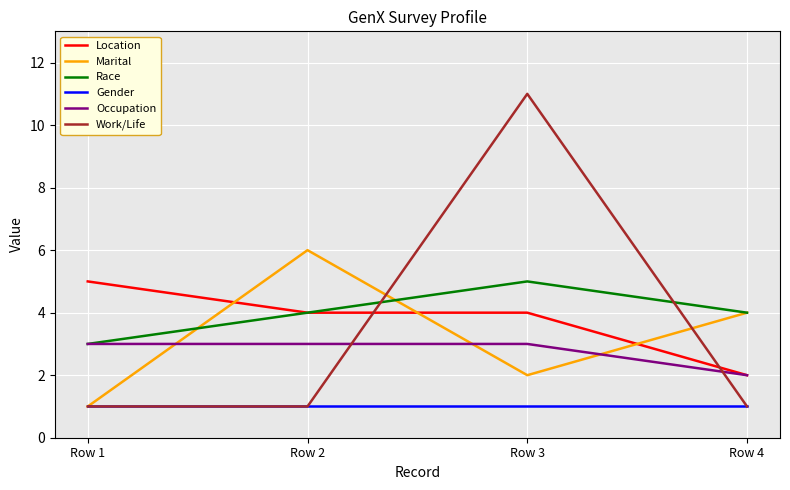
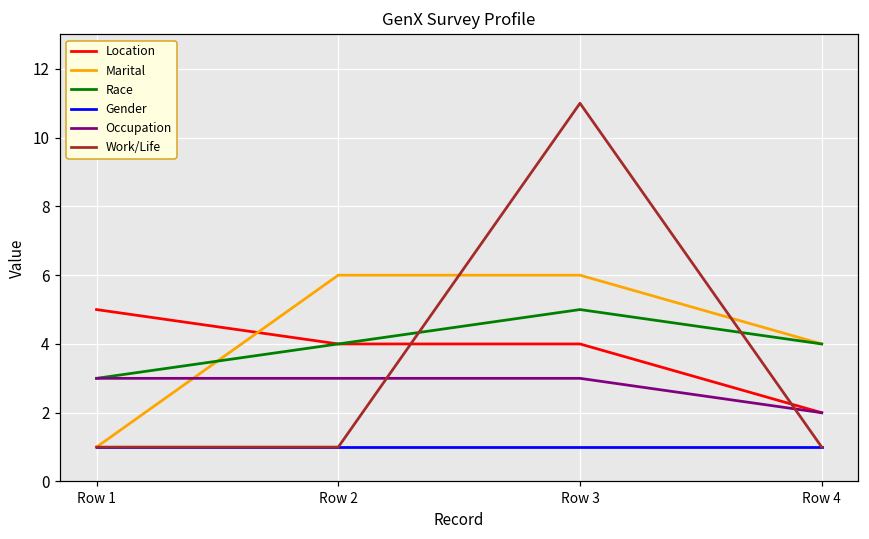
Marital, Row 3: 2 -> 6
